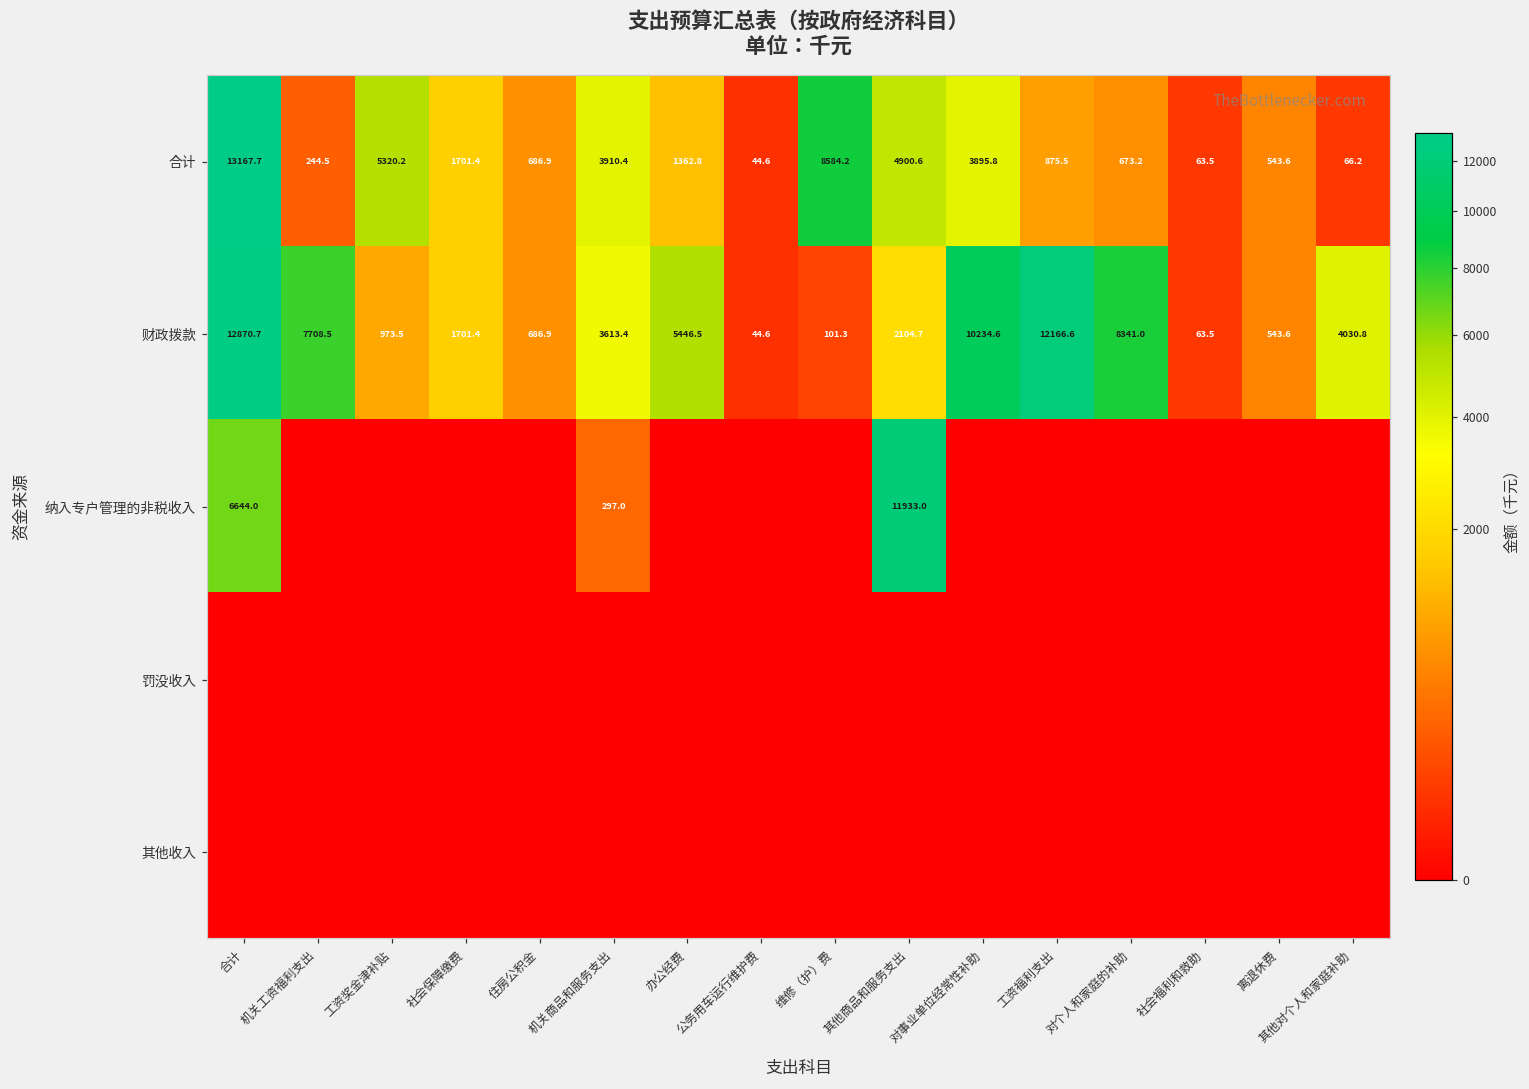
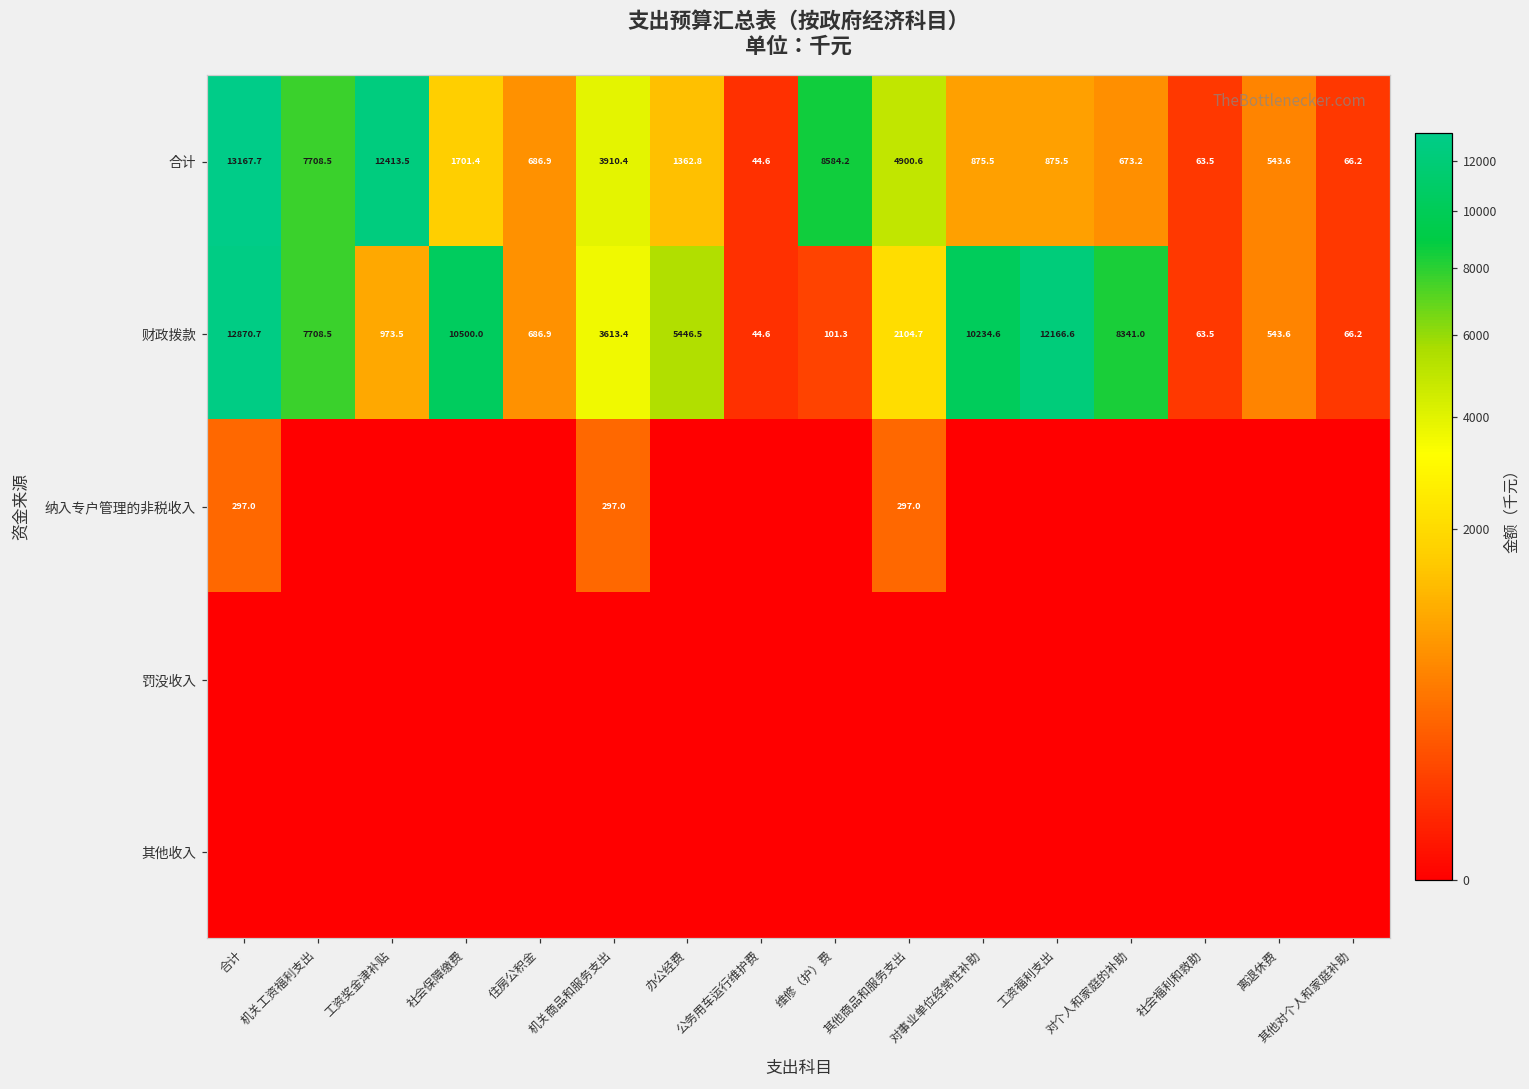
合计, 机关工资福利支出: 244.5 -> 7708.5
合计, 工资奖金津补贴: 5320.2 -> 12413.5
合计, 对事业单位经常性补助: 3895.8 -> 875.5
财政拨款, 社会保障缴费: 1701.4 -> 10500.0
财政拨款, 其他对个人和家庭补助: 4030.8 -> 66.2
纳入专户管理的非税收入, 合计: 6644.0 -> 297.0
纳入专户管理的非税收入, 其他商品和服务支出: 11933.0 -> 297.0
